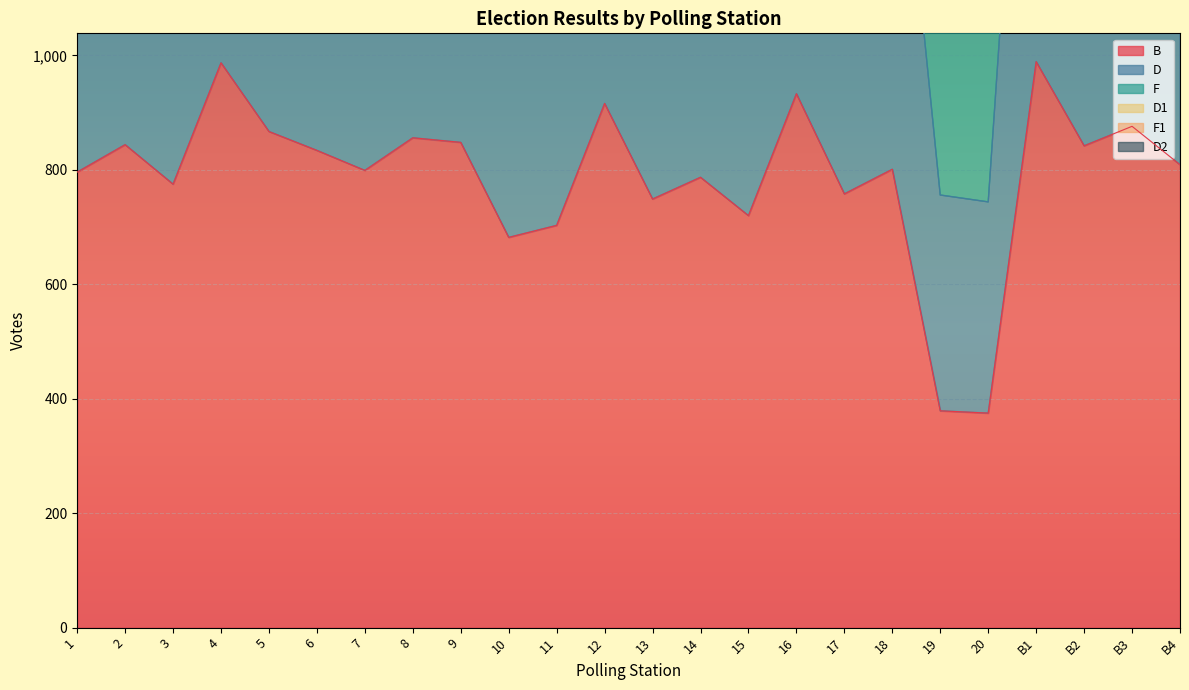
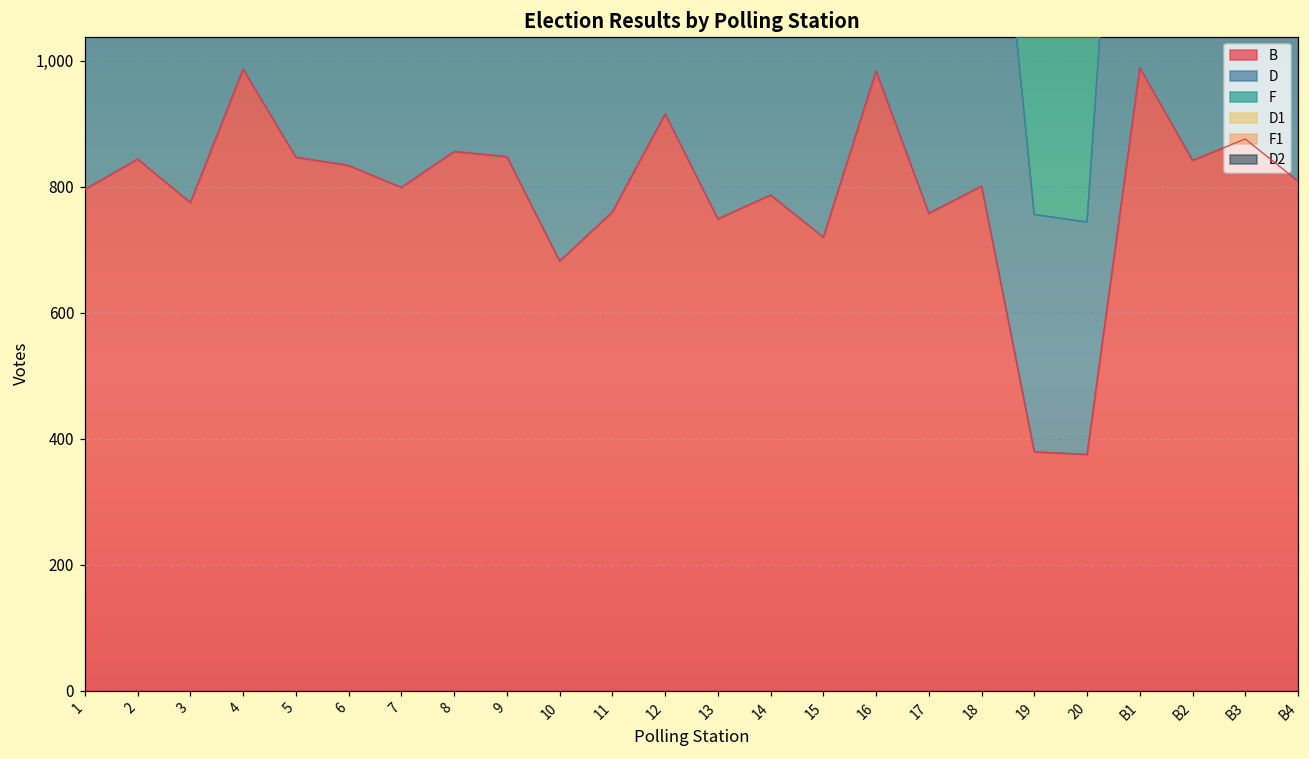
B, 5: 870 -> 850
B, 11: 700 -> 760
B, 16: 930 -> 980
